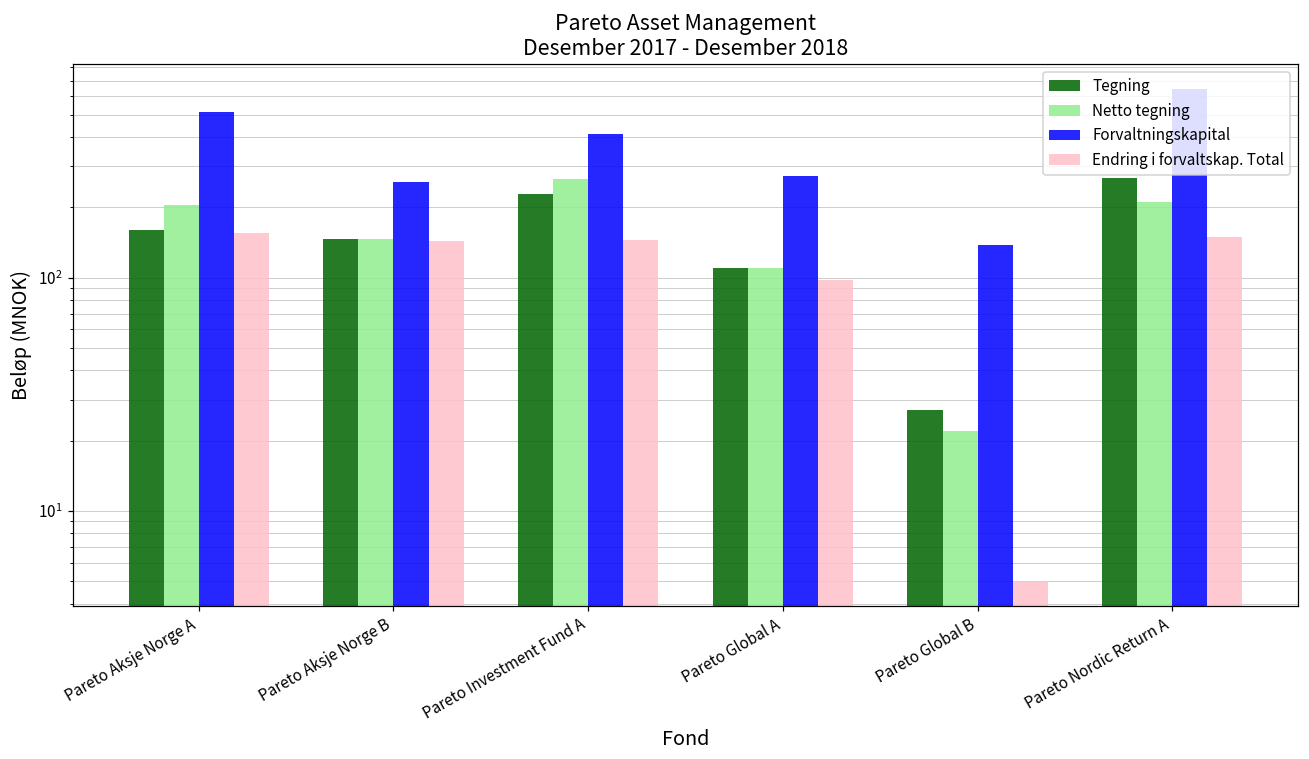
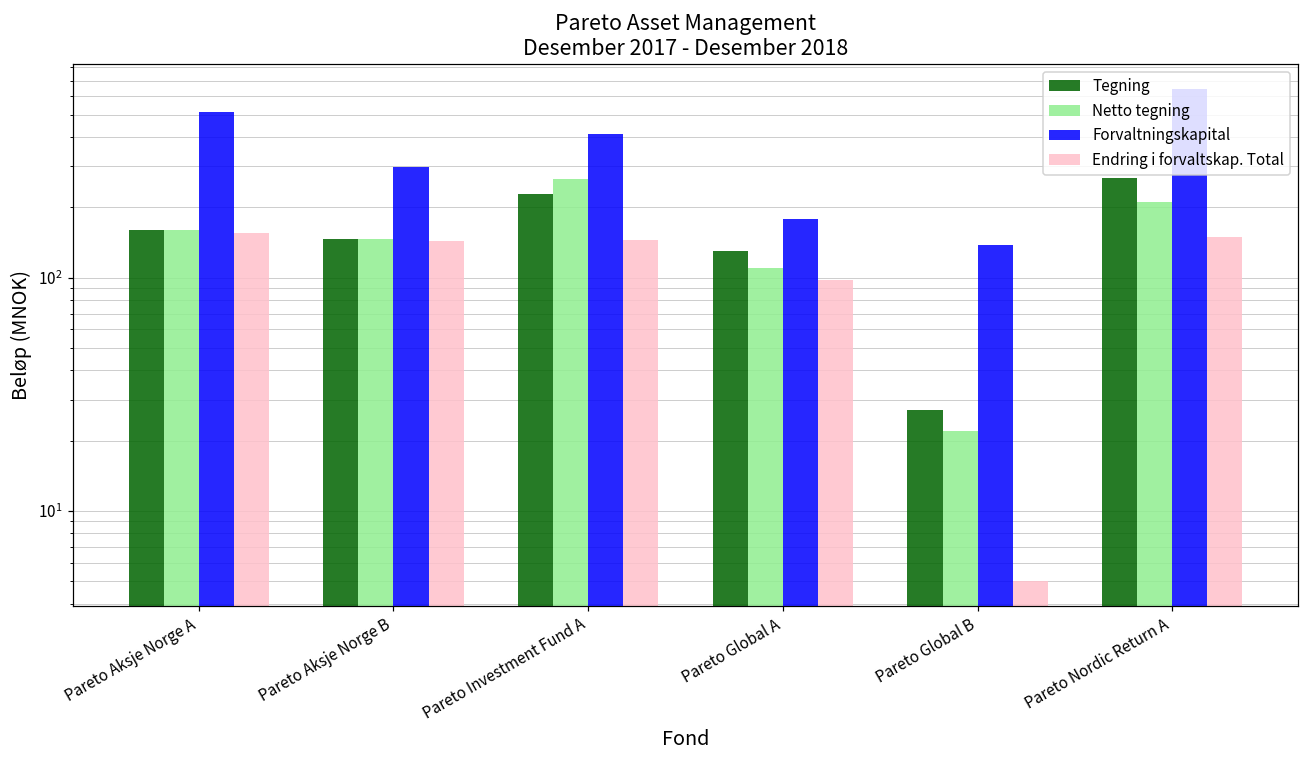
Netto tegning, Pareto Aksje Norge A: 210 -> 160
Forvaltningskapital, Pareto Aksje Norge B: 260 -> 300
Tegning, Pareto Global A: 110 -> 130
Forvaltningskapital, Pareto Global A: 270 -> 180
